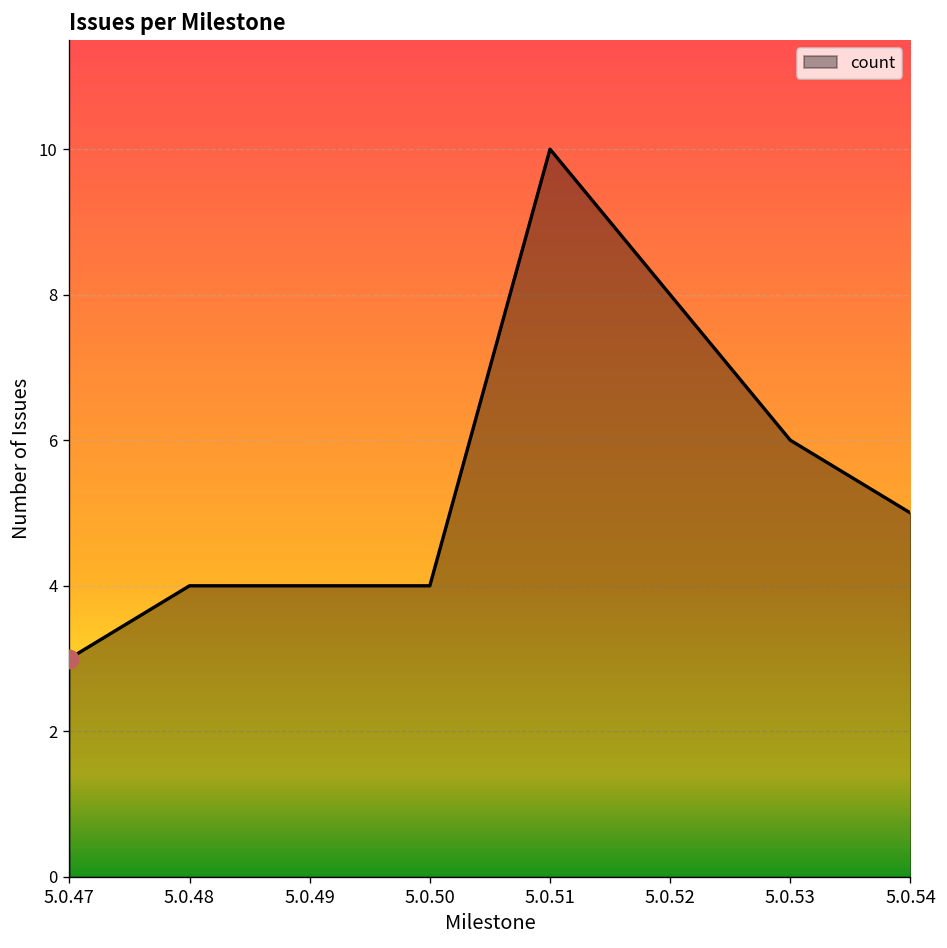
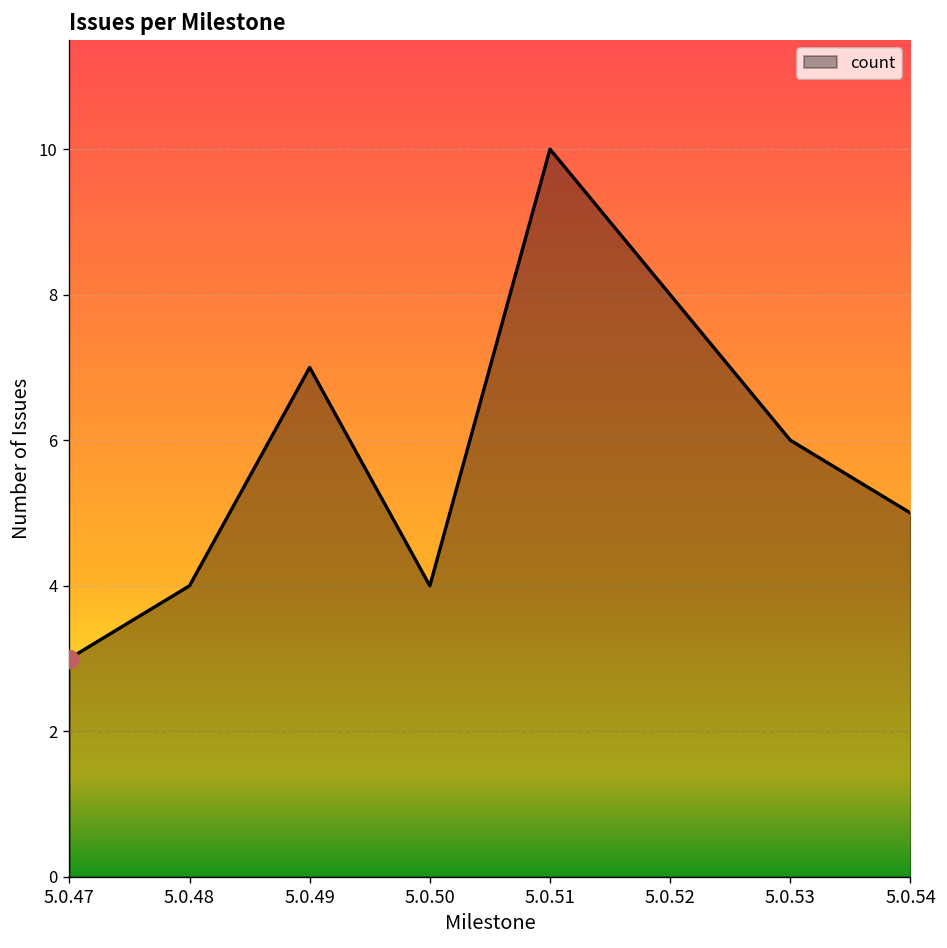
count, 5.0.49: 4 -> 7
